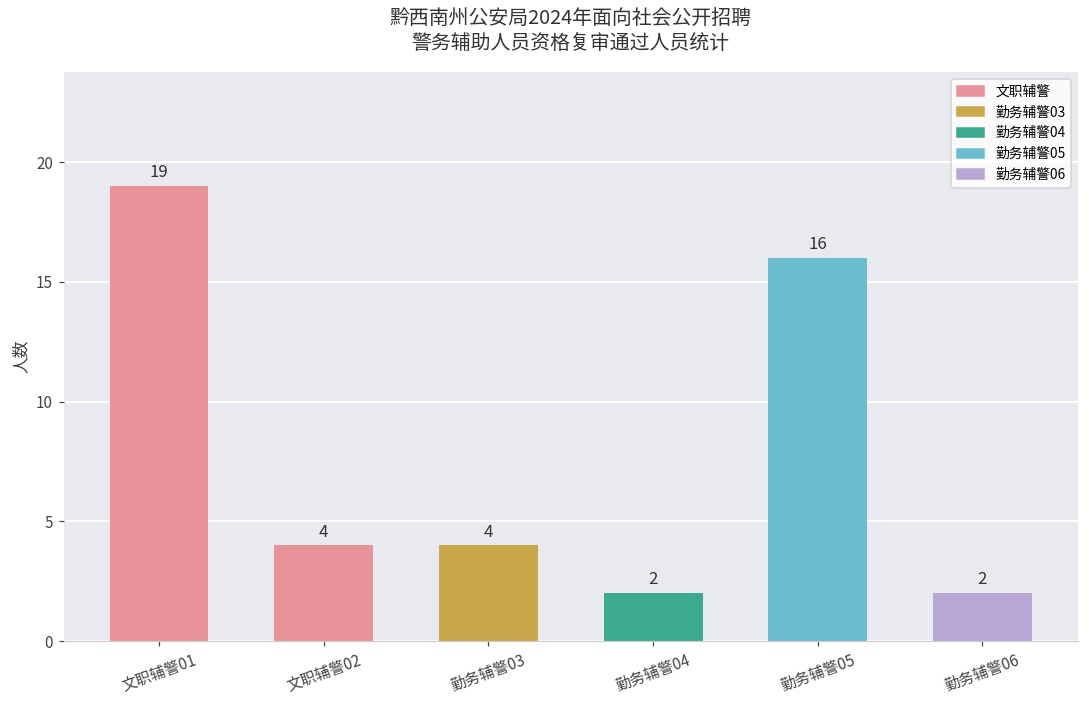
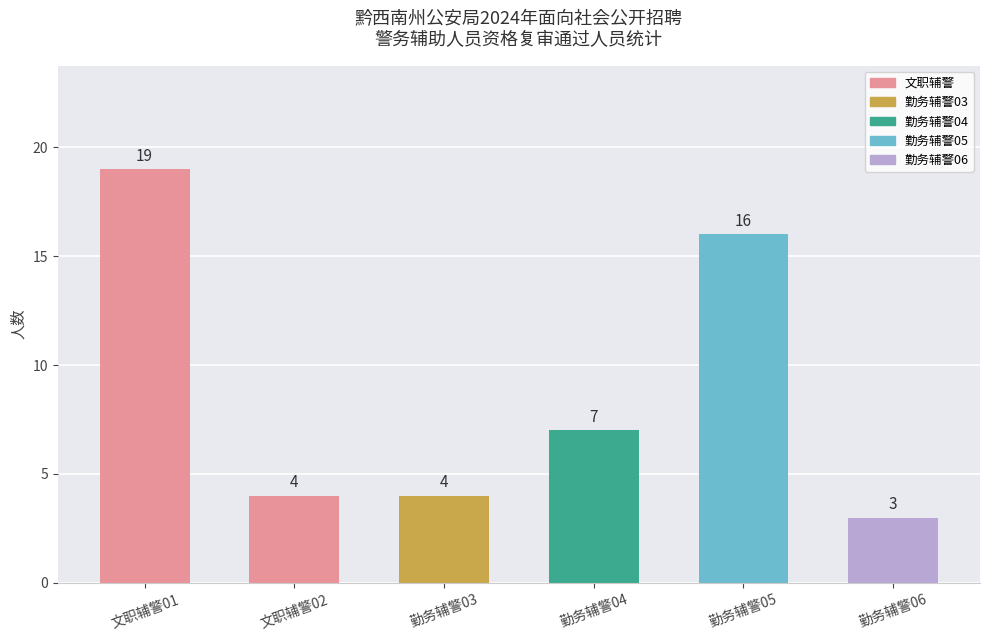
勤务辅警04: 2 -> 7
勤务辅警06: 2 -> 3
